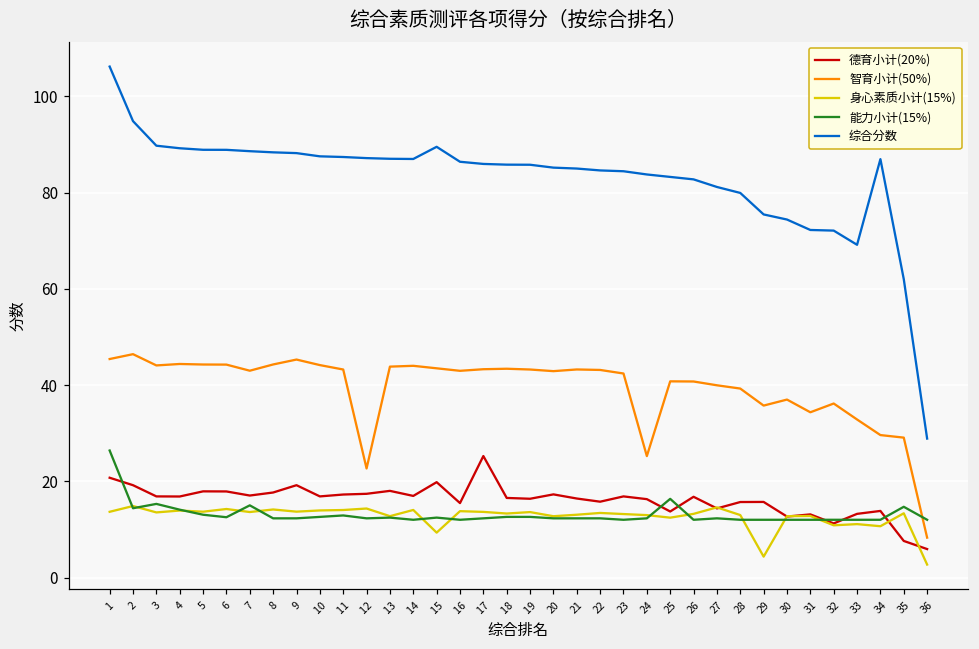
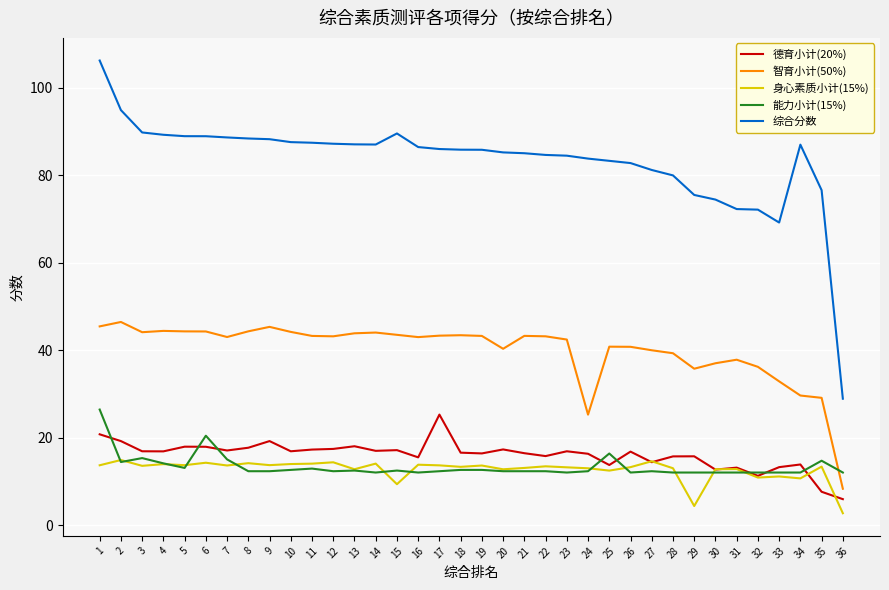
能力小计(15%), 6: 13 -> 20
智育小计(50%), 12: 23 -> 43
德育小计(20%), 15: 20 -> 17
智育小计(50%), 20: 43 -> 40
智育小计(50%), 31: 34 -> 38
综合分数, 35: 62 -> 77
